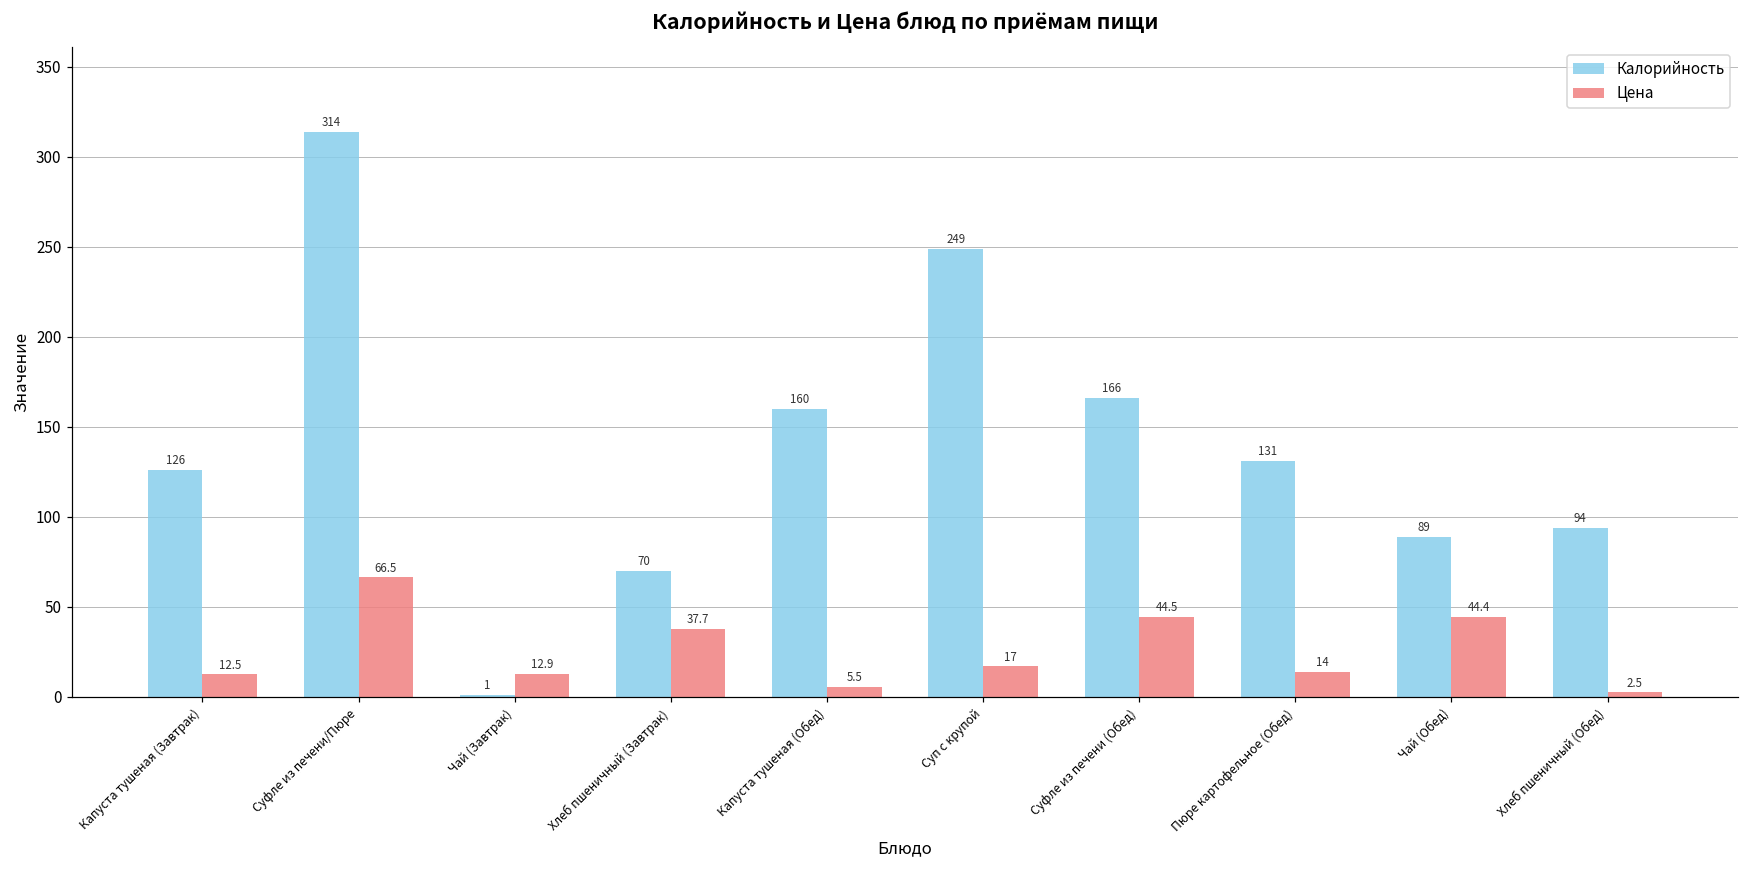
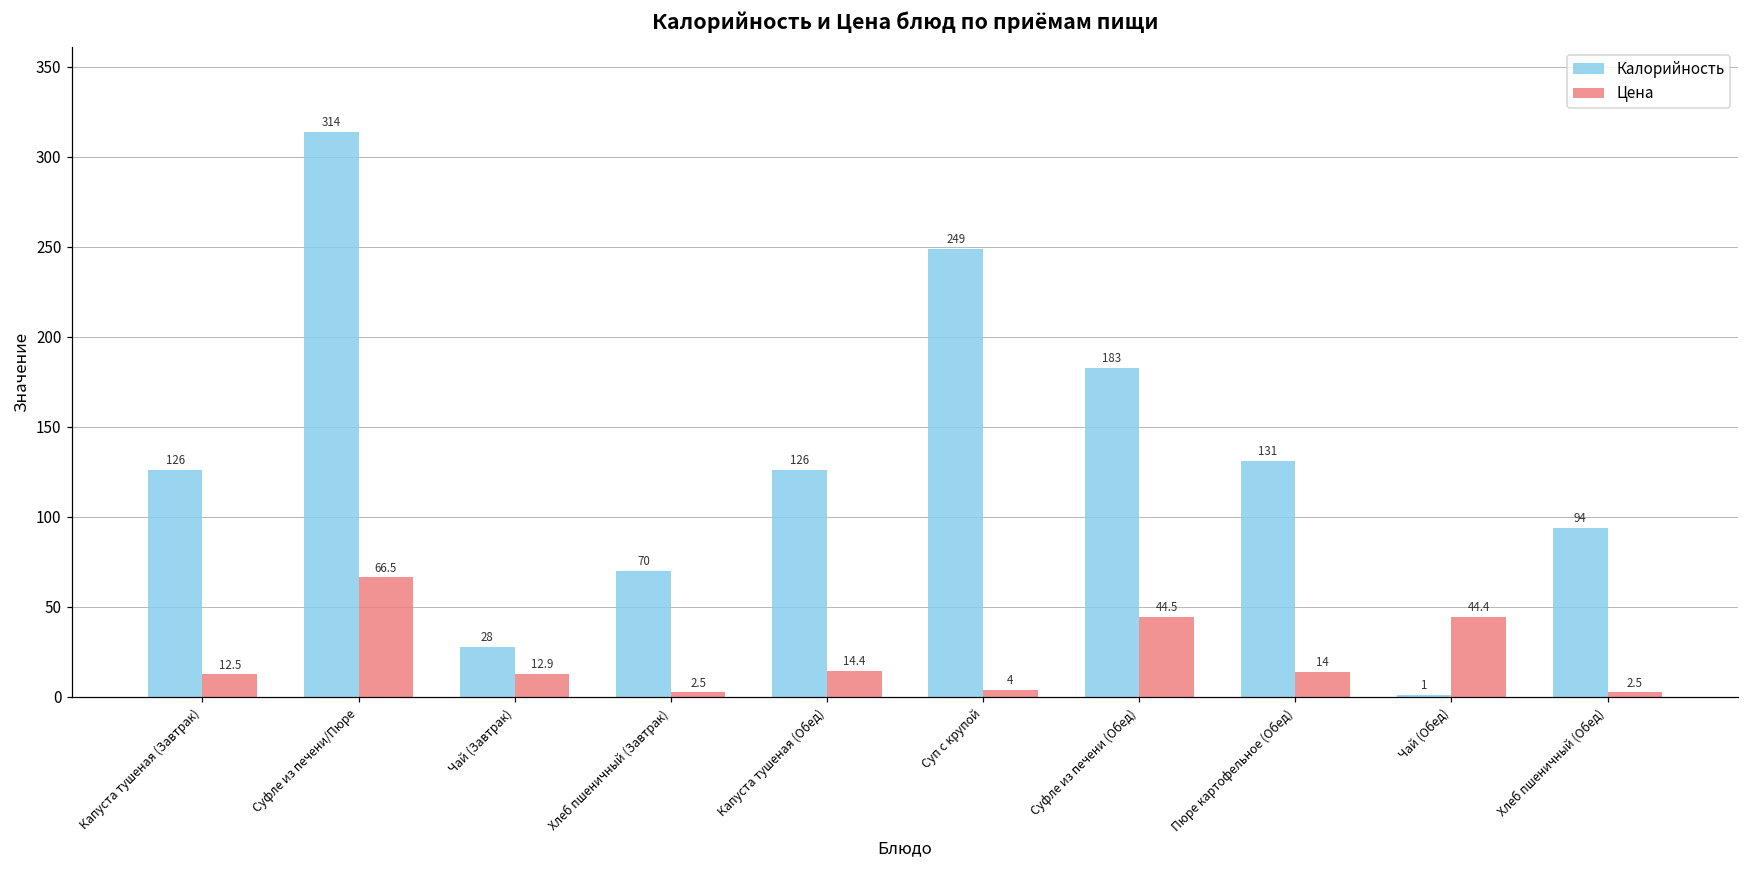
Калорийность, Чай (Завтрак): 1 -> 28
Цена, Хлеб пшеничный (Завтрак): 37.7 -> 2.5
Калорийность, Капуста тушеная (Обед): 160 -> 126
Цена, Капуста тушеная (Обед): 5.5 -> 14.4
Цена, Суп с крупой: 17 -> 4
Калорийность, Суфле из печени (Обед): 166 -> 183
Калорийность, Чай (Обед): 89 -> 1
